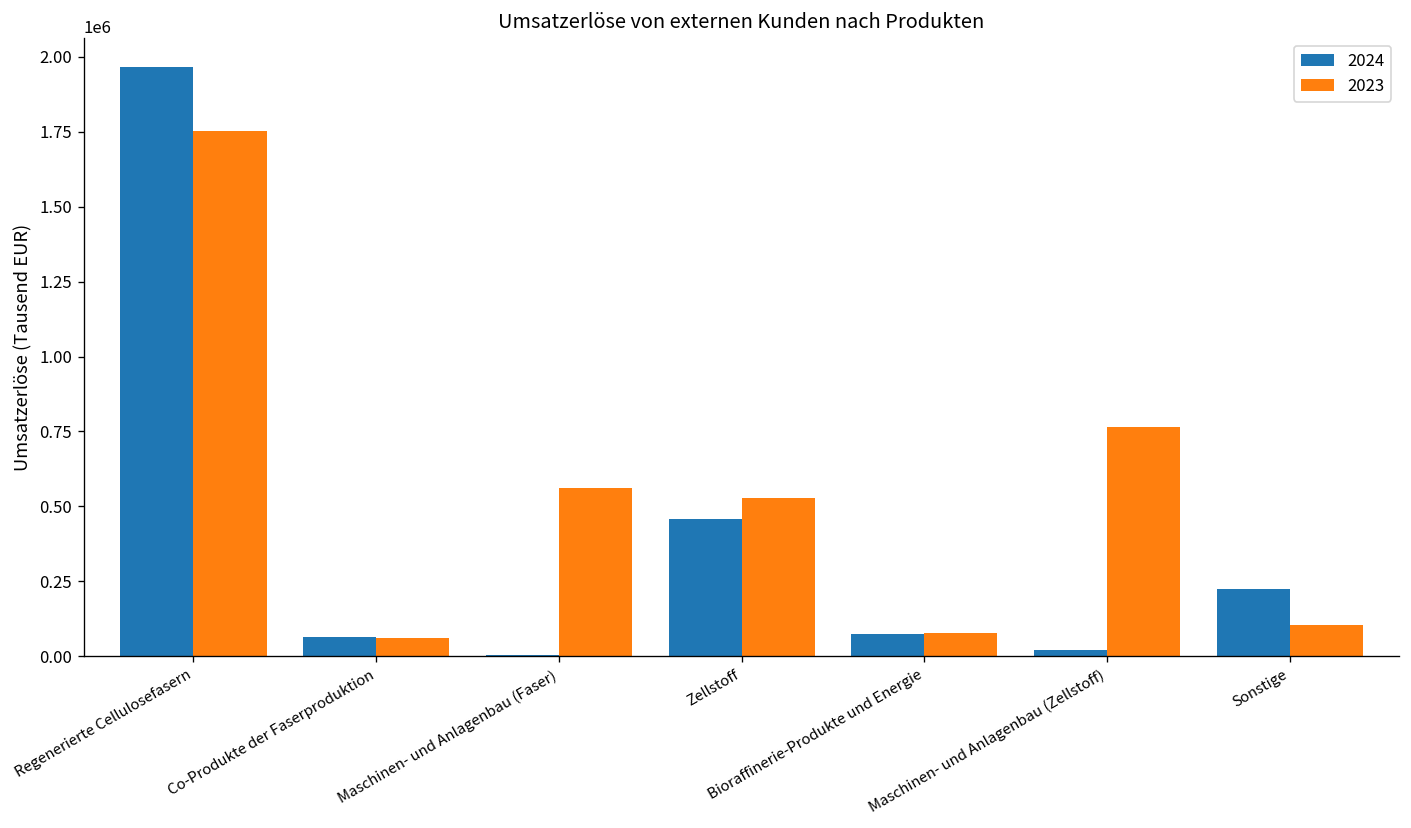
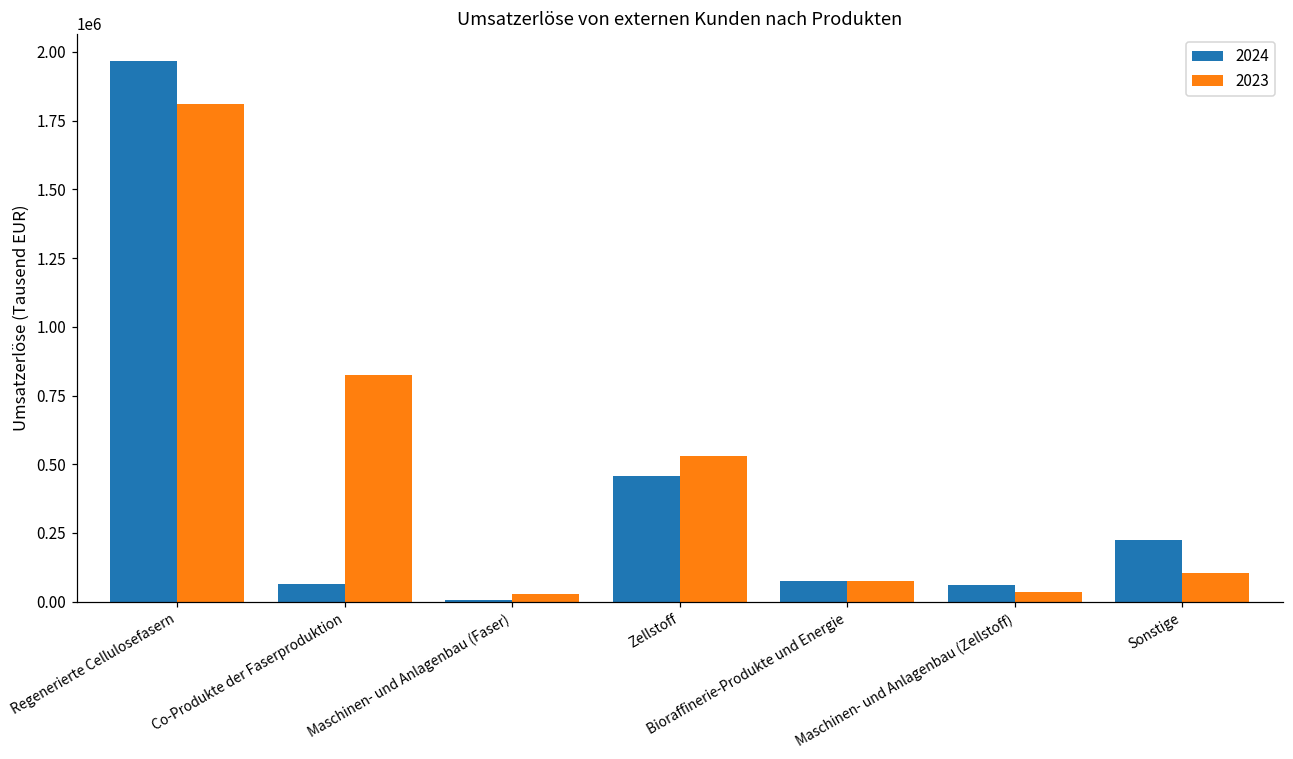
2023, Regenerierte Cellulosefasern: 1750000 -> 1810000
2023, Co-Produkte der Faserproduktion: 60000 -> 820000
2023, Maschinen- und Anlagenbau (Faser): 560000 -> 30000
2024, Maschinen- und Anlagenbau (Zellstoff): 20000 -> 60000
2023, Maschinen- und Anlagenbau (Zellstoff): 770000 -> 40000
